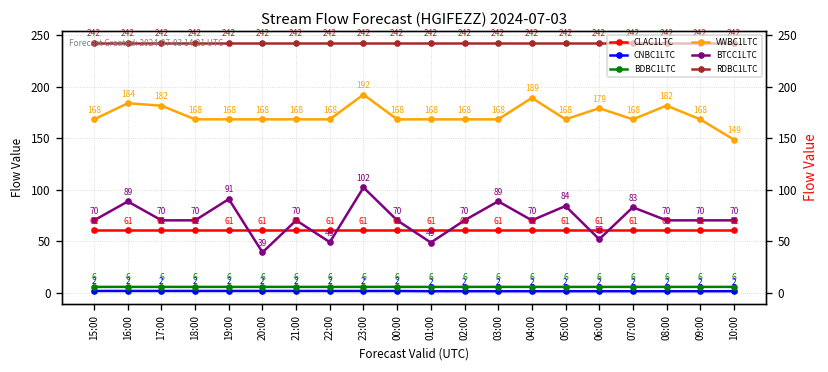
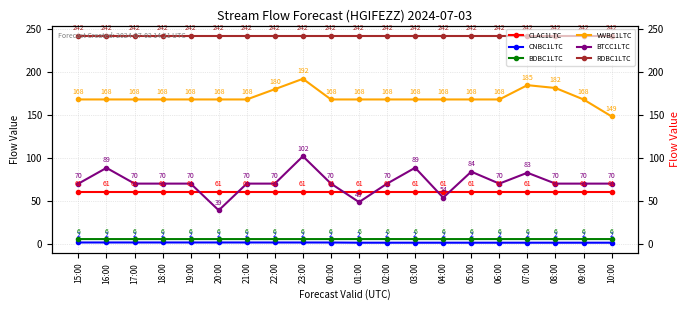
VWBC1LTC, 16:00: 184 -> 168
VWBC1LTC, 17:00: 182 -> 168
BTCC1LTC, 19:00: 91 -> 70
VWBC1LTC, 22:00: 168 -> 180
BTCC1LTC, 22:00: 49 -> 70
VWBC1LTC, 04:00: 189 -> 168
BTCC1LTC, 04:00: 70 -> 54
VWBC1LTC, 06:00: 179 -> 168
BTCC1LTC, 06:00: 52 -> 70
VWBC1LTC, 07:00: 168 -> 185
